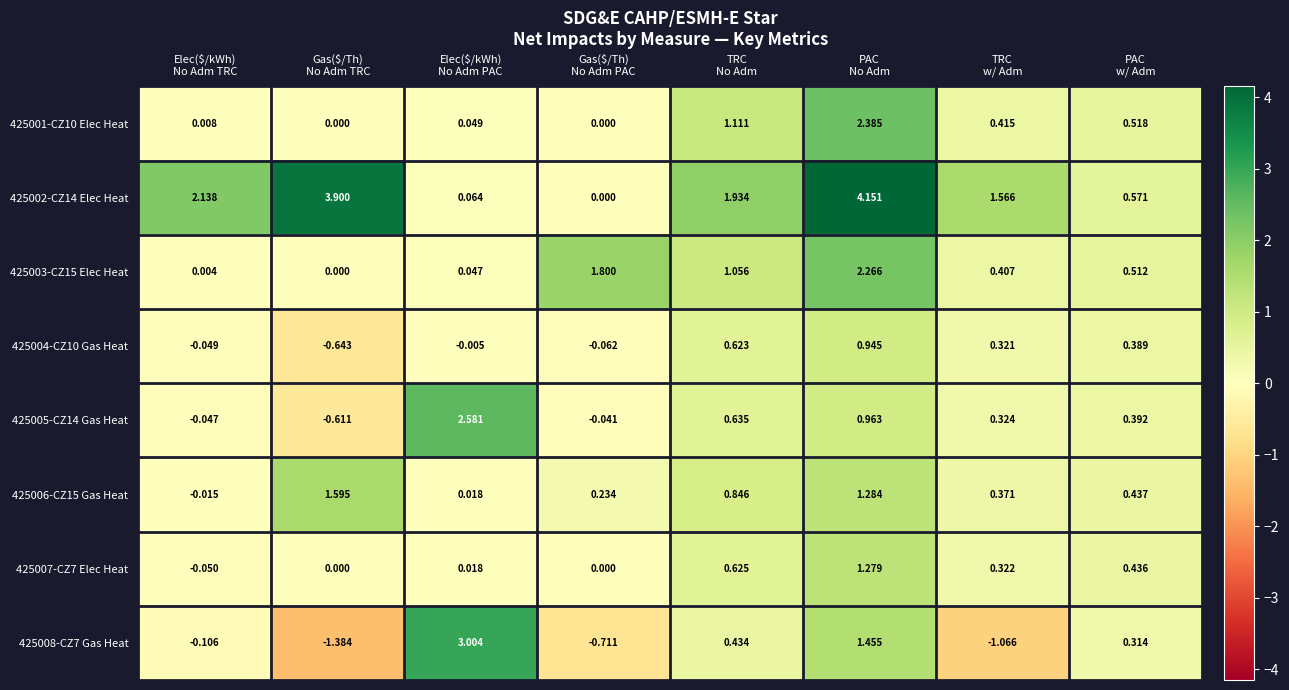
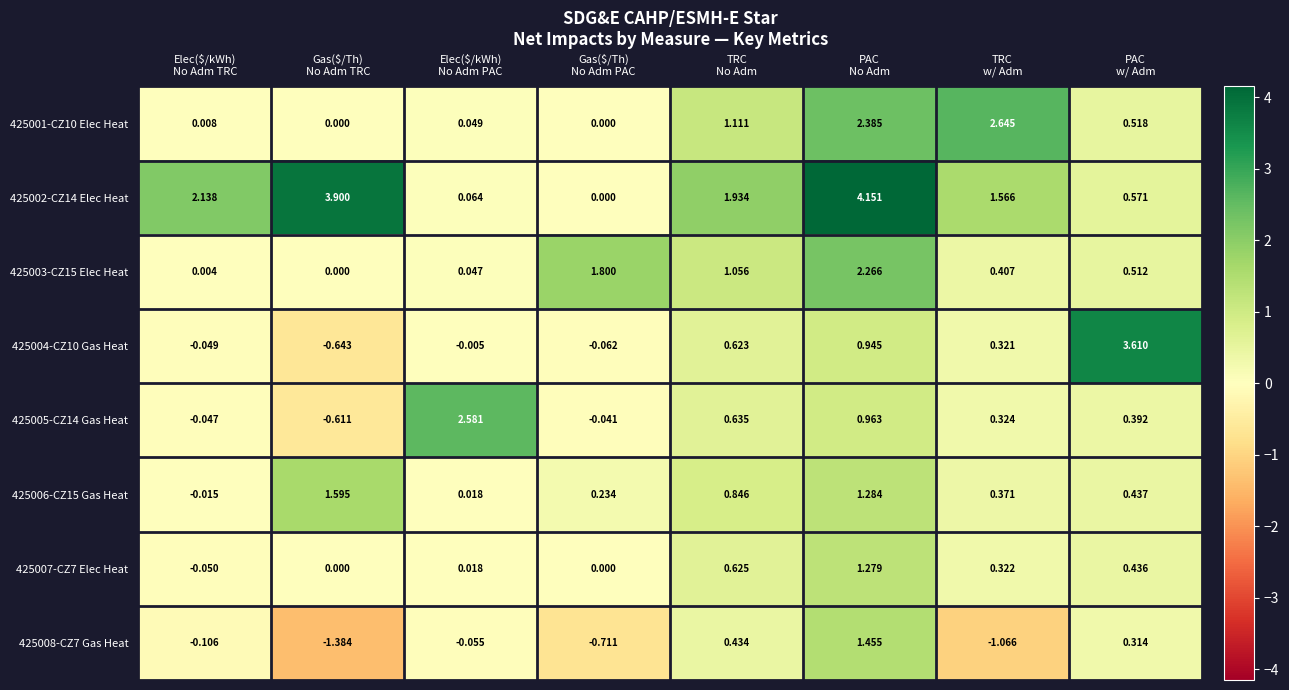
425001-CZ10 Elec Heat, TRC w/ Adm: 0.415 -> 2.645
425004-CZ10 Gas Heat, PAC w/ Adm: 0.389 -> 3.610
425008-CZ7 Gas Heat, Elec($/kWh) No Adm PAC: 3.004 -> -0.055
